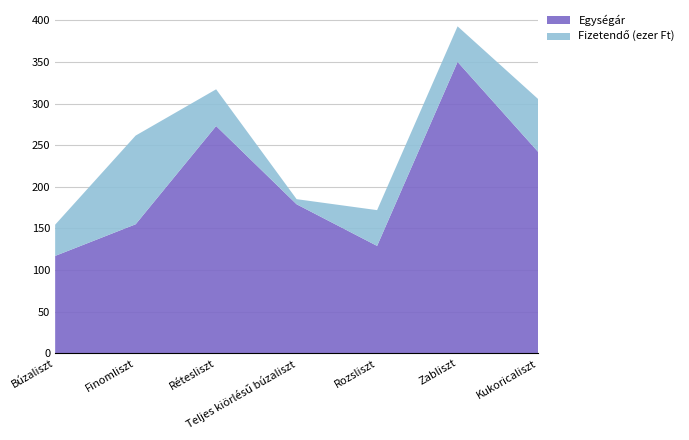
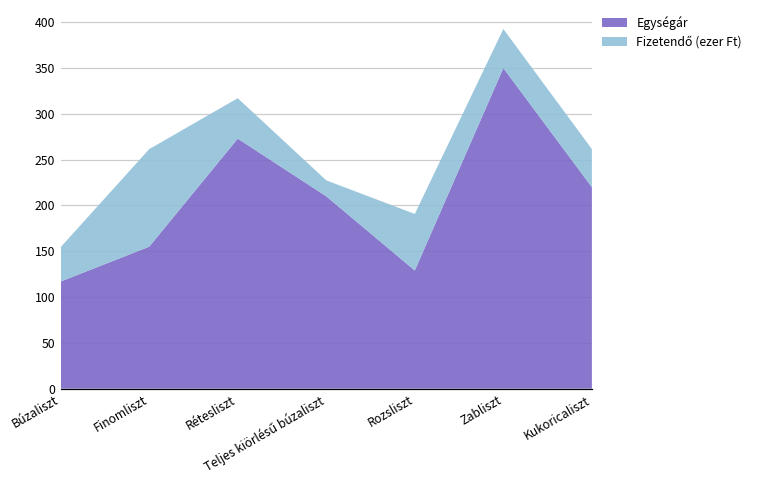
Egységár, Teljes kiörlésű búzaliszt: 180 -> 210
Fizetendő (ezer Ft), Teljes kiörlésű búzaliszt: 10 -> 20
Fizetendő (ezer Ft), Rozsliszt: 40 -> 60
Egységár, Kukoricaliszt: 240 -> 220
Fizetendő (ezer Ft), Kukoricaliszt: 60 -> 40
